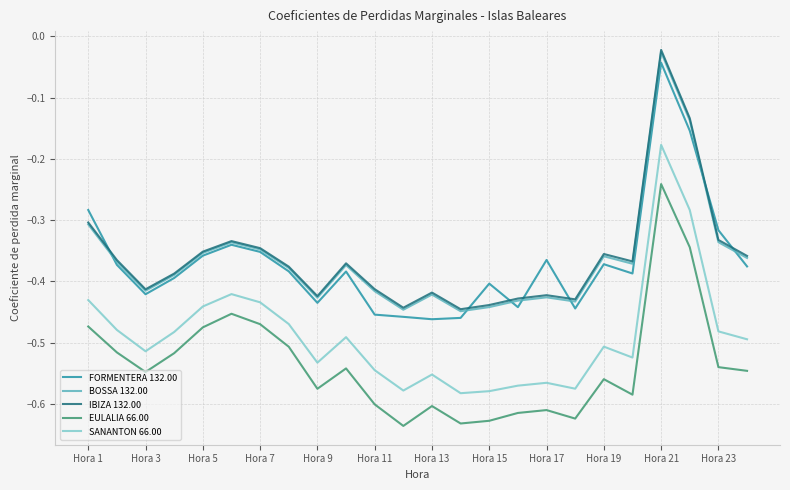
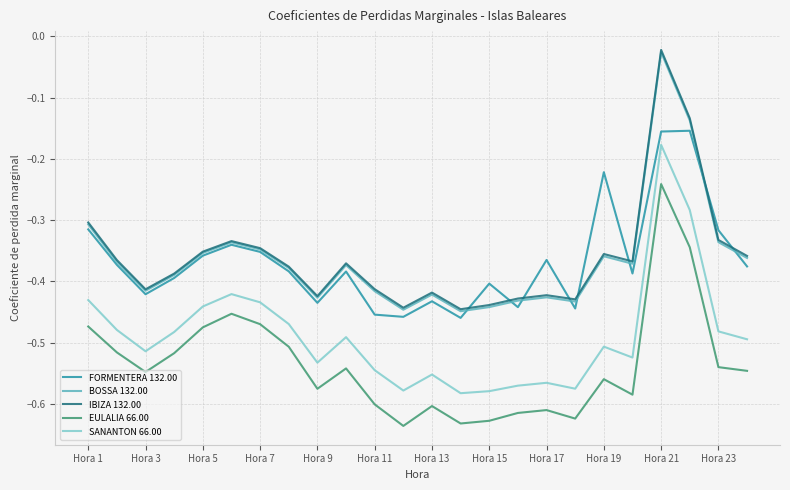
FORMENTERA 132.00, Hora 1: -0.28 -> -0.32
FORMENTERA 132.00, Hora 13: -0.46 -> -0.43
FORMENTERA 132.00, Hora 19: -0.37 -> -0.22
FORMENTERA 132.00, Hora 21: -0.04 -> -0.16
